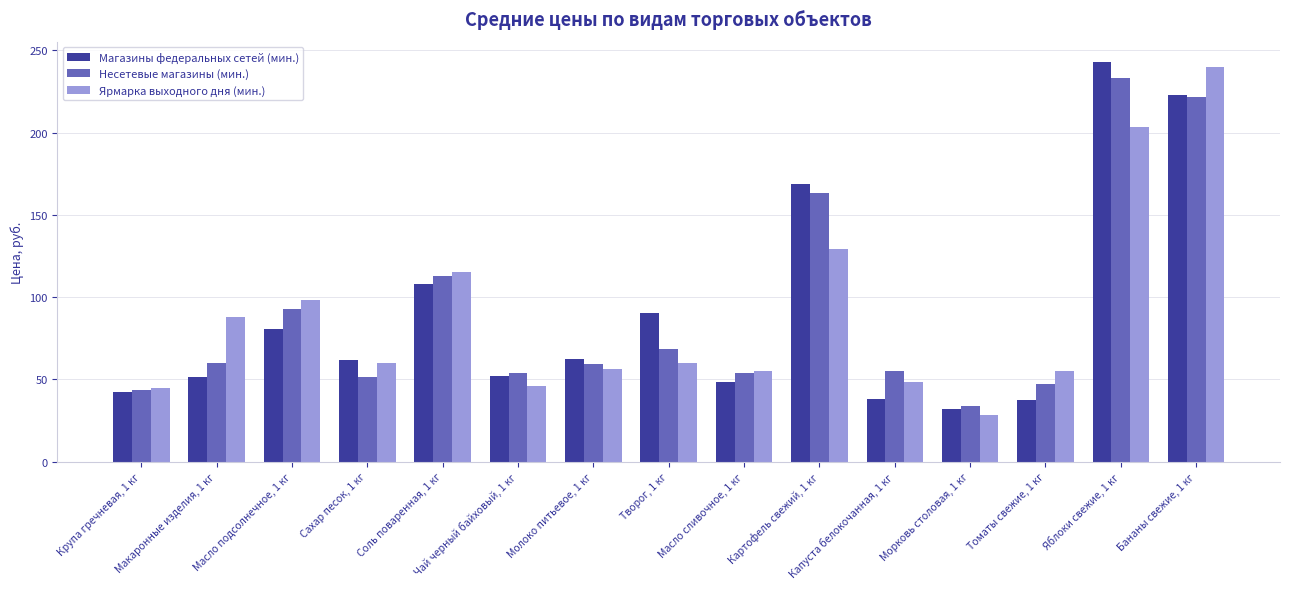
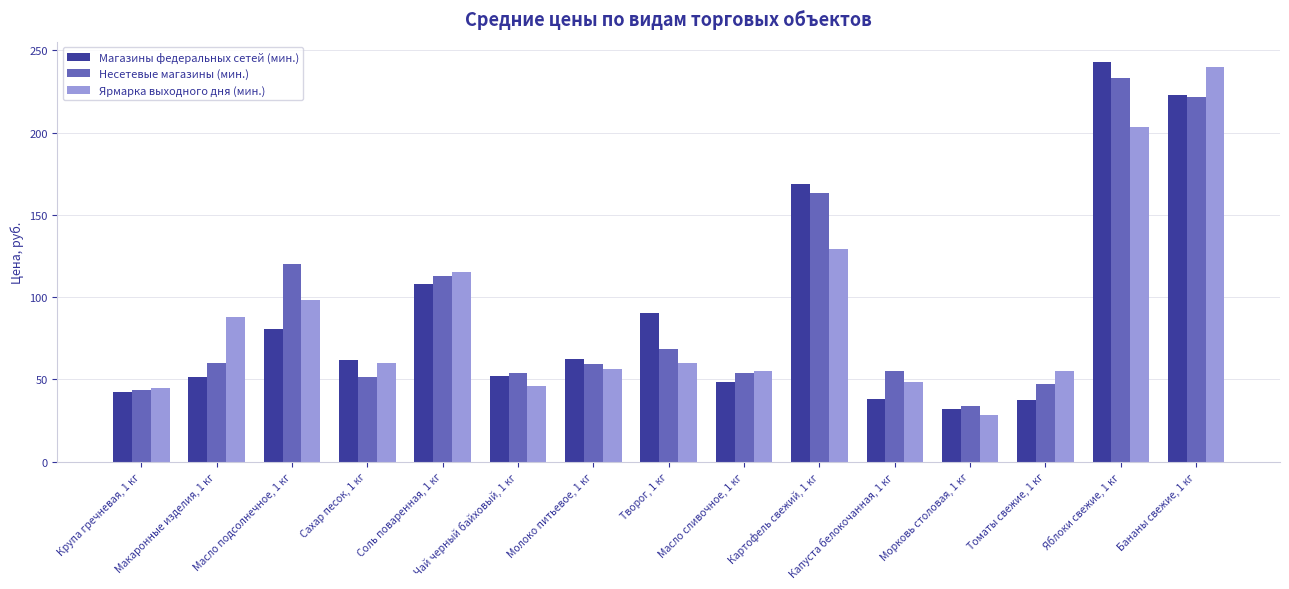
Несетевые магазины (мин.), Масло подсолнечное, 1 кг: 92 -> 120
